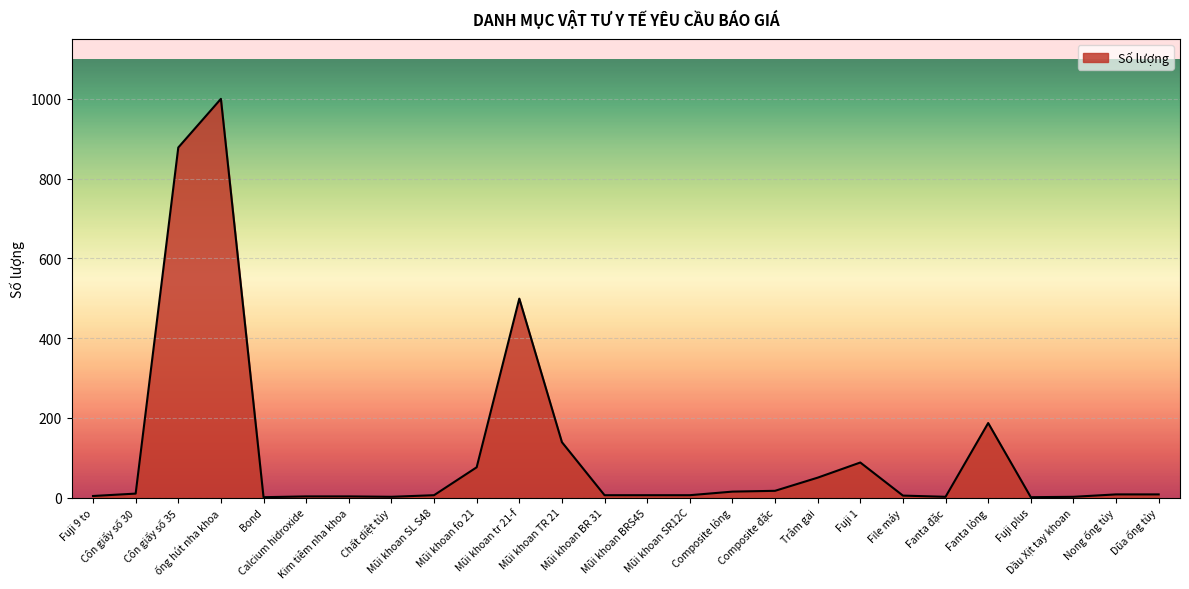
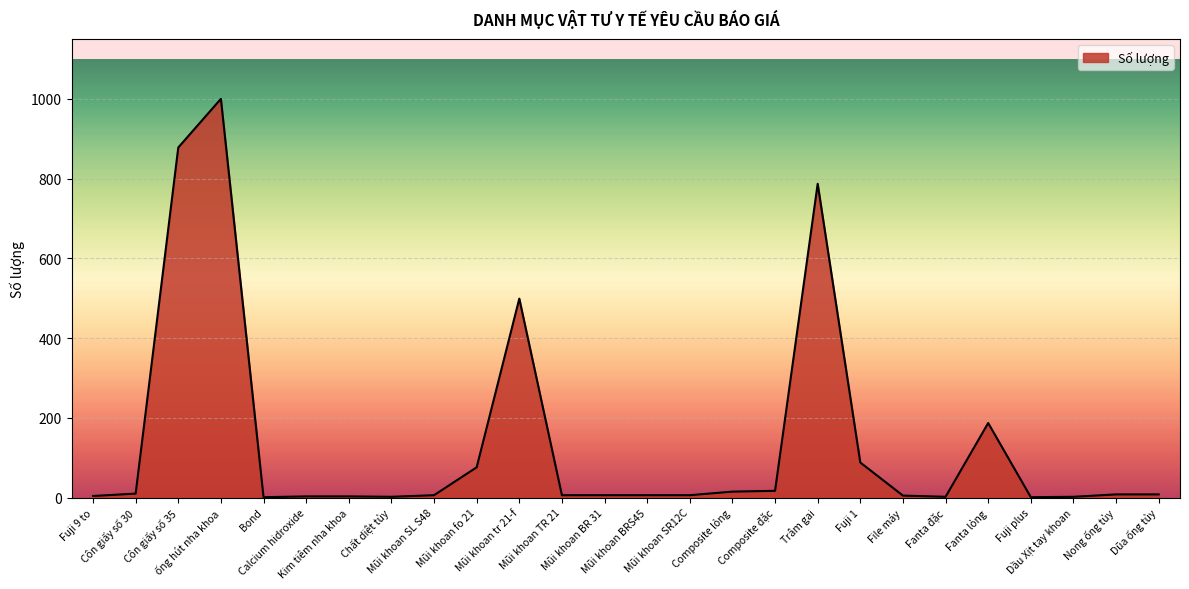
Mũi khoan TR 21: 140 -> 10
Trâm gai: 50 -> 790
